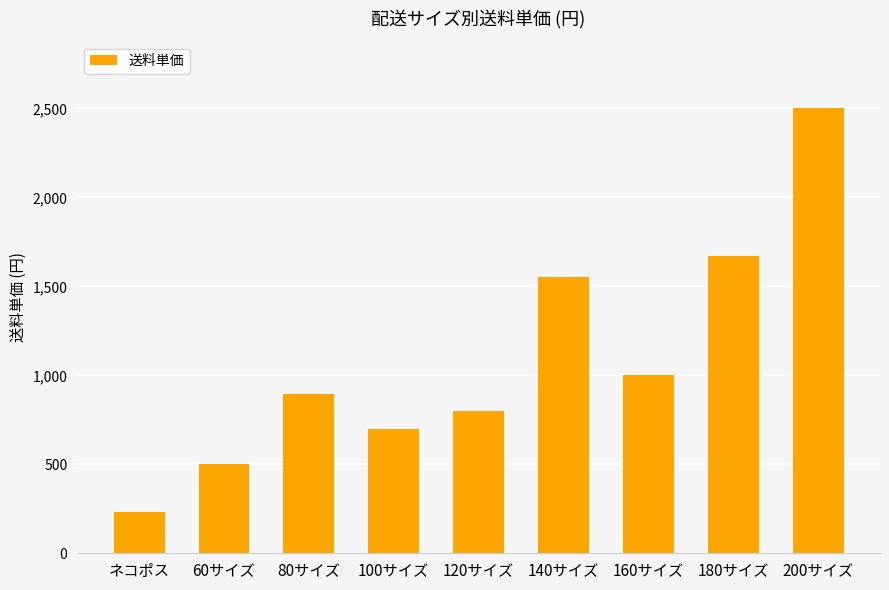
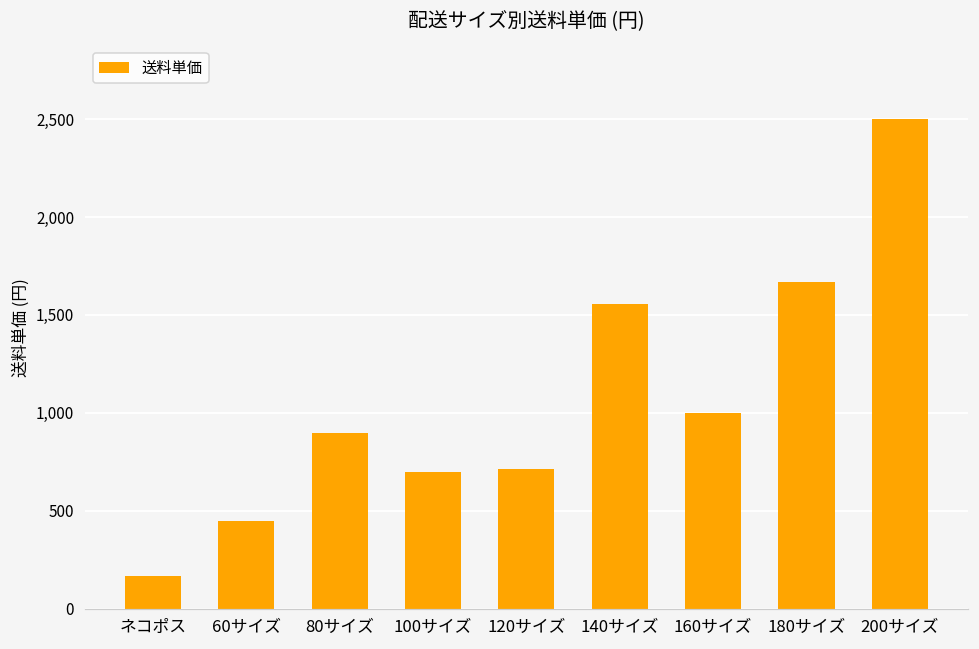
ネコポス: 230 -> 170
60サイズ: 500 -> 450
120サイズ: 800 -> 710
